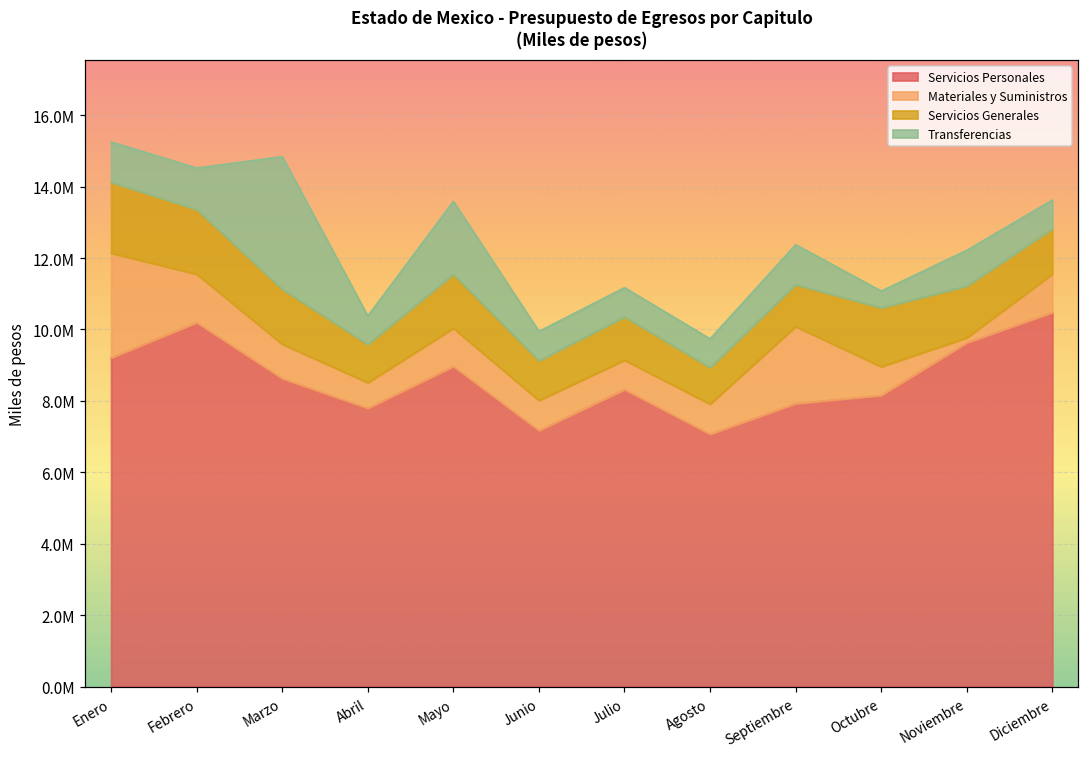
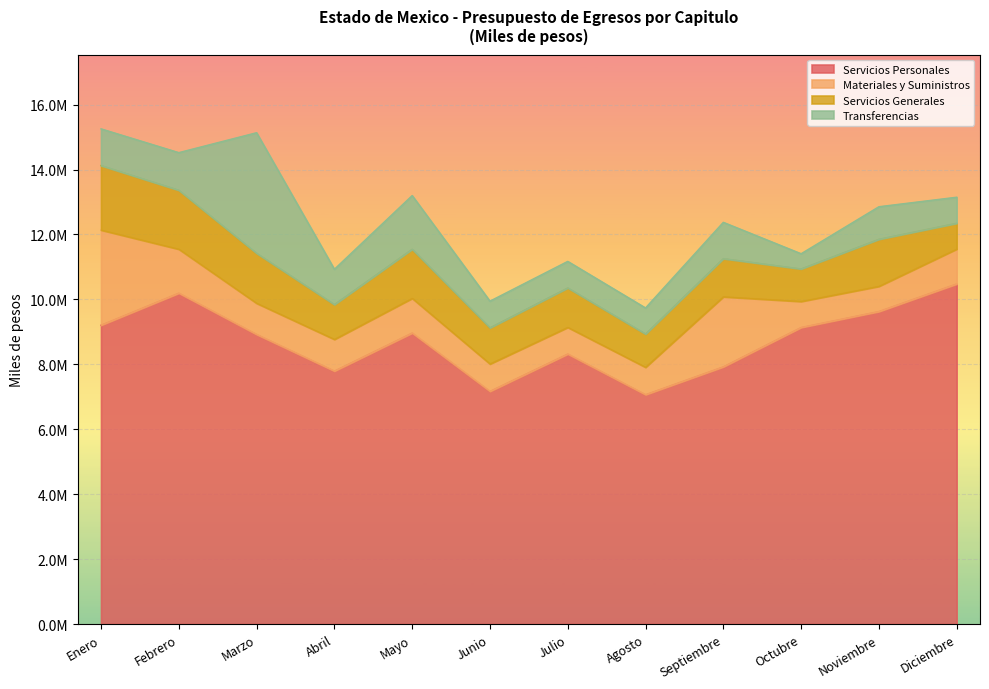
Servicios Personales, Marzo: 8600000 -> 8900000
Materiales y Suministros, Abril: 700000 -> 1000000
Transferencias, Abril: 800000 -> 1100000
Transferencias, Mayo: 2000000 -> 1700000
Servicios Personales, Octubre: 8200000 -> 9100000
Servicios Generales, Octubre: 1700000 -> 1000000
Materiales y Suministros, Noviembre: 100000 -> 800000
Servicios Generales, Diciembre: 1300000 -> 800000
